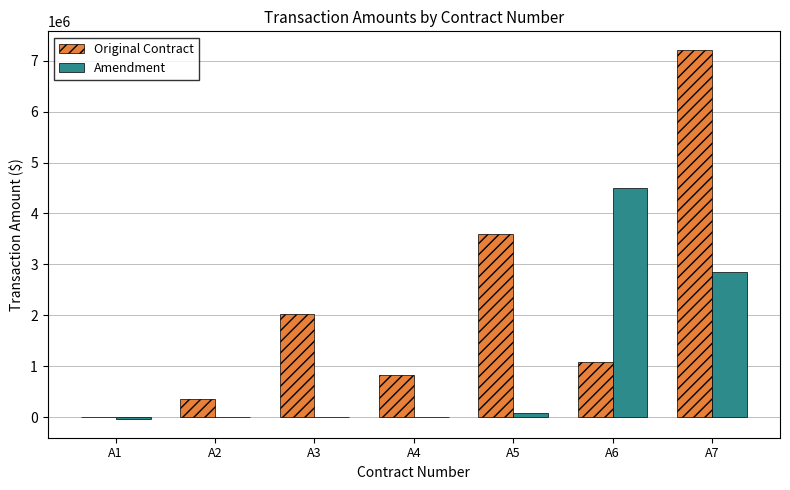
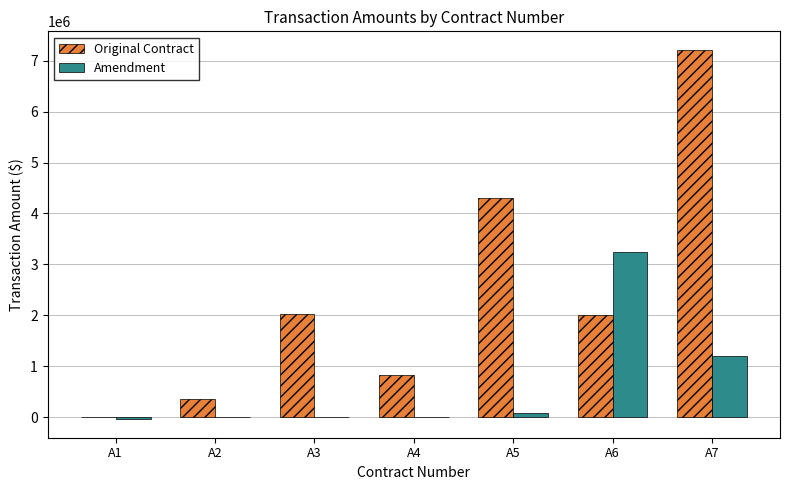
Original Contract, A5: 3600000 -> 4300000
Original Contract, A6: 1100000 -> 2000000
Amendment, A6: 4500000 -> 3200000
Amendment, A7: 2900000 -> 1200000
